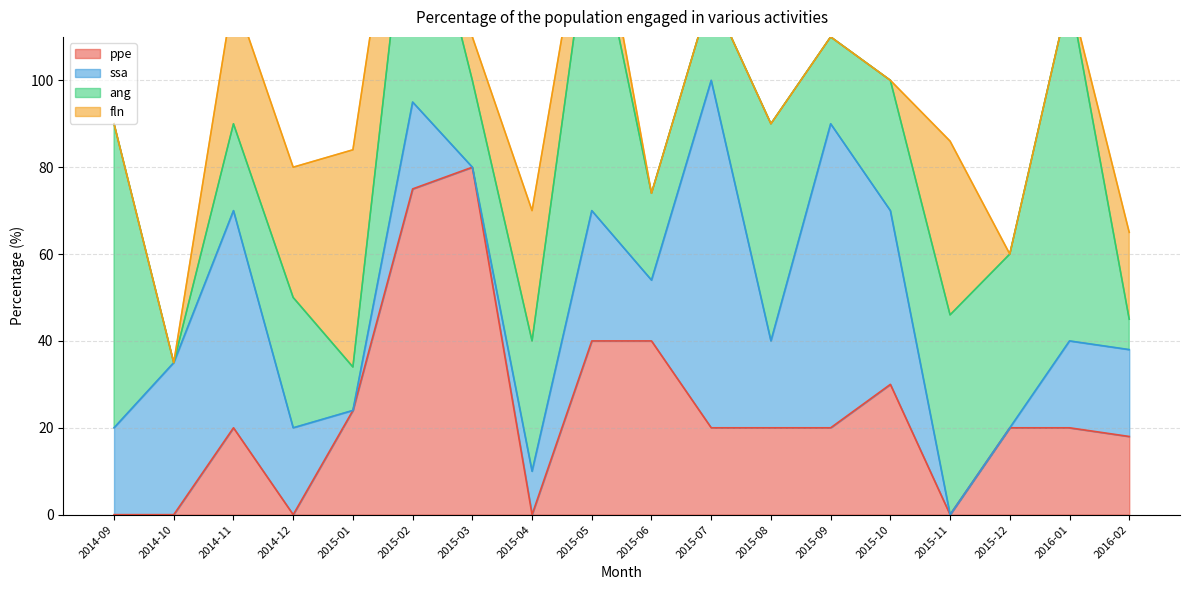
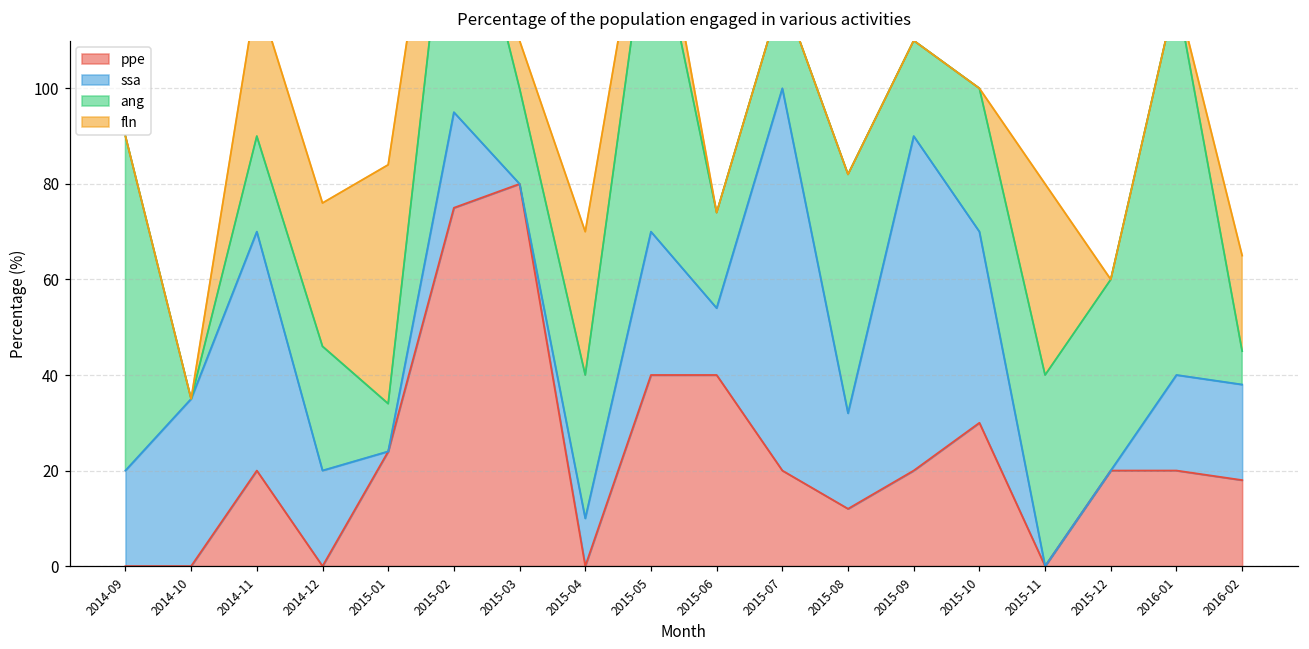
ang, 2014-12: 30 -> 26
ppe, 2015-08: 20 -> 12
ang, 2015-11: 46 -> 40
